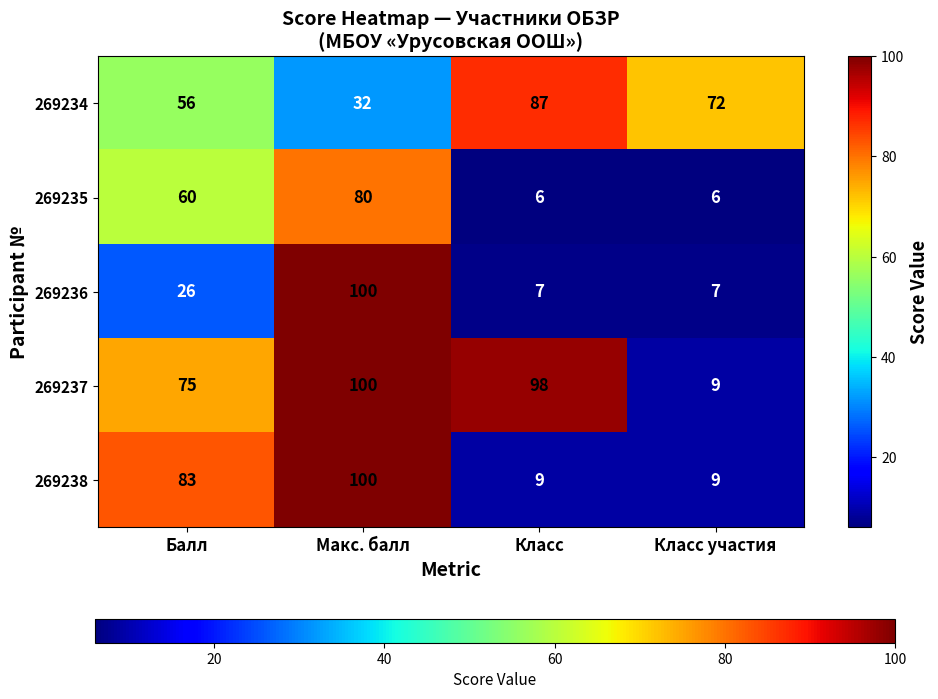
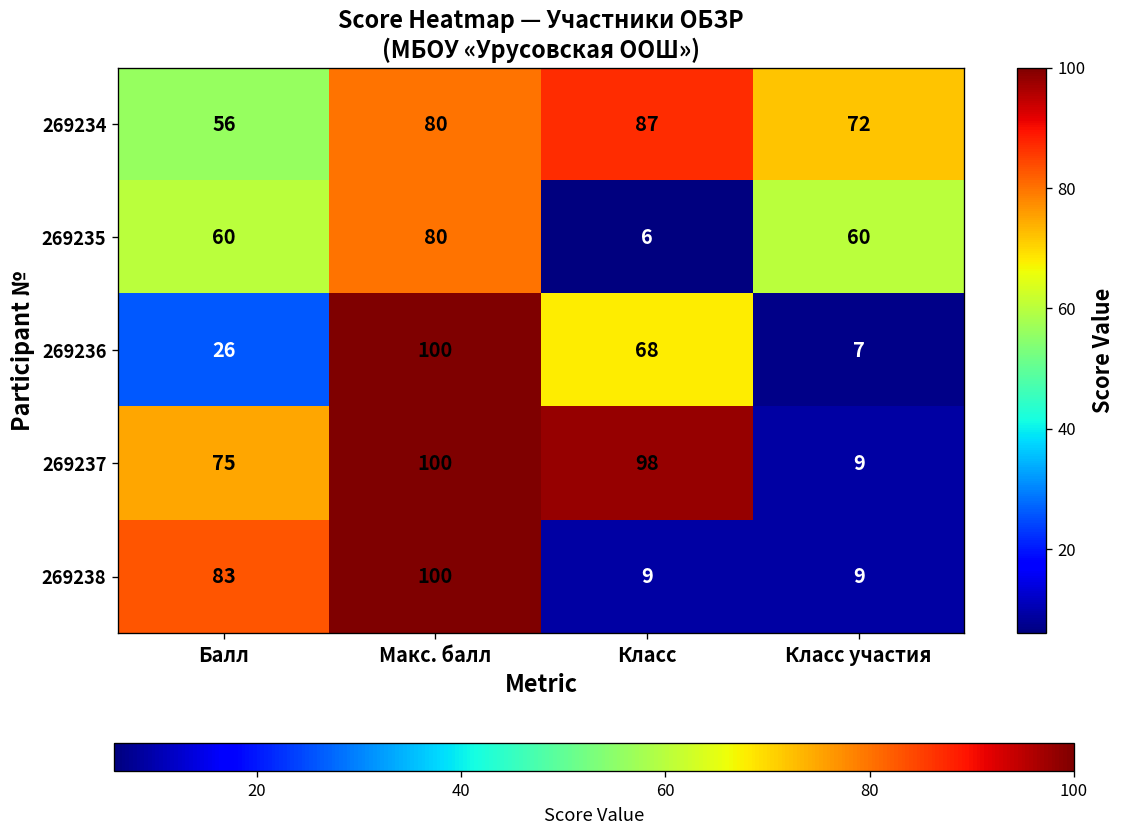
269234, Макс. балл: 32 -> 80
269235, Класс участия: 6 -> 60
269236, Класс: 7 -> 68
